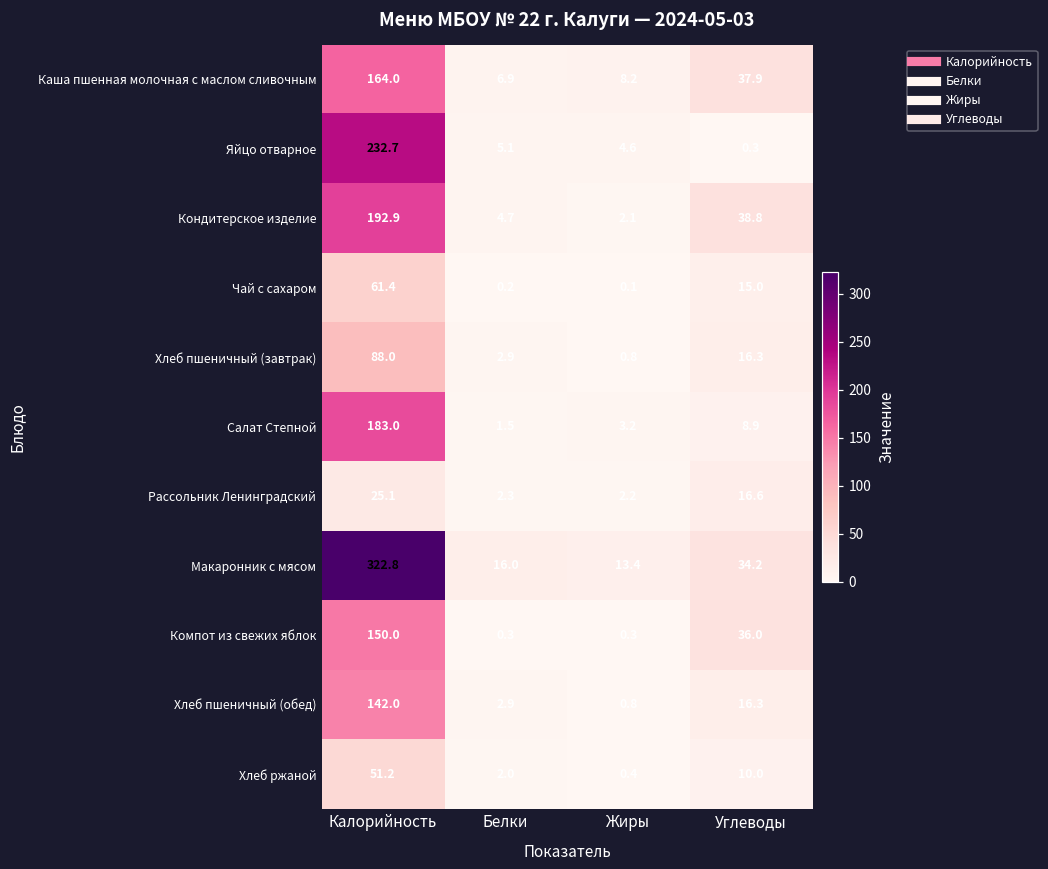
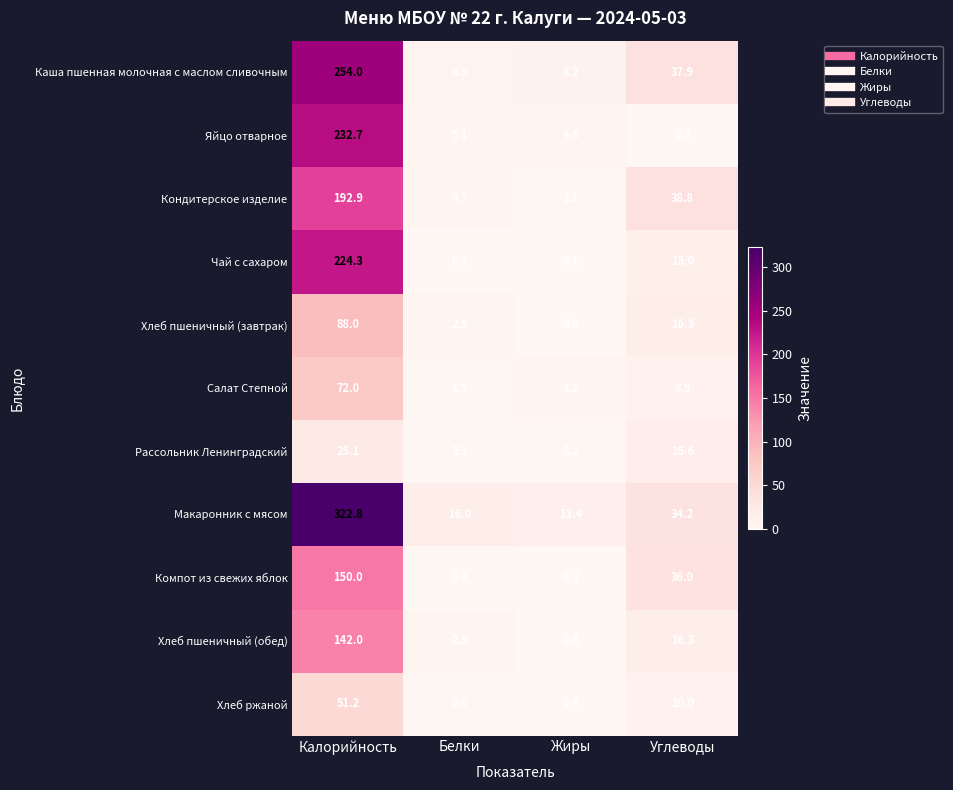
Каша пшенная молочная с маслом сливочным, Калорийность: 164.0 -> 254.0
Чай с сахаром, Калорийность: 61.4 -> 224.3
Салат Степной, Калорийность: 183.0 -> 72.0
